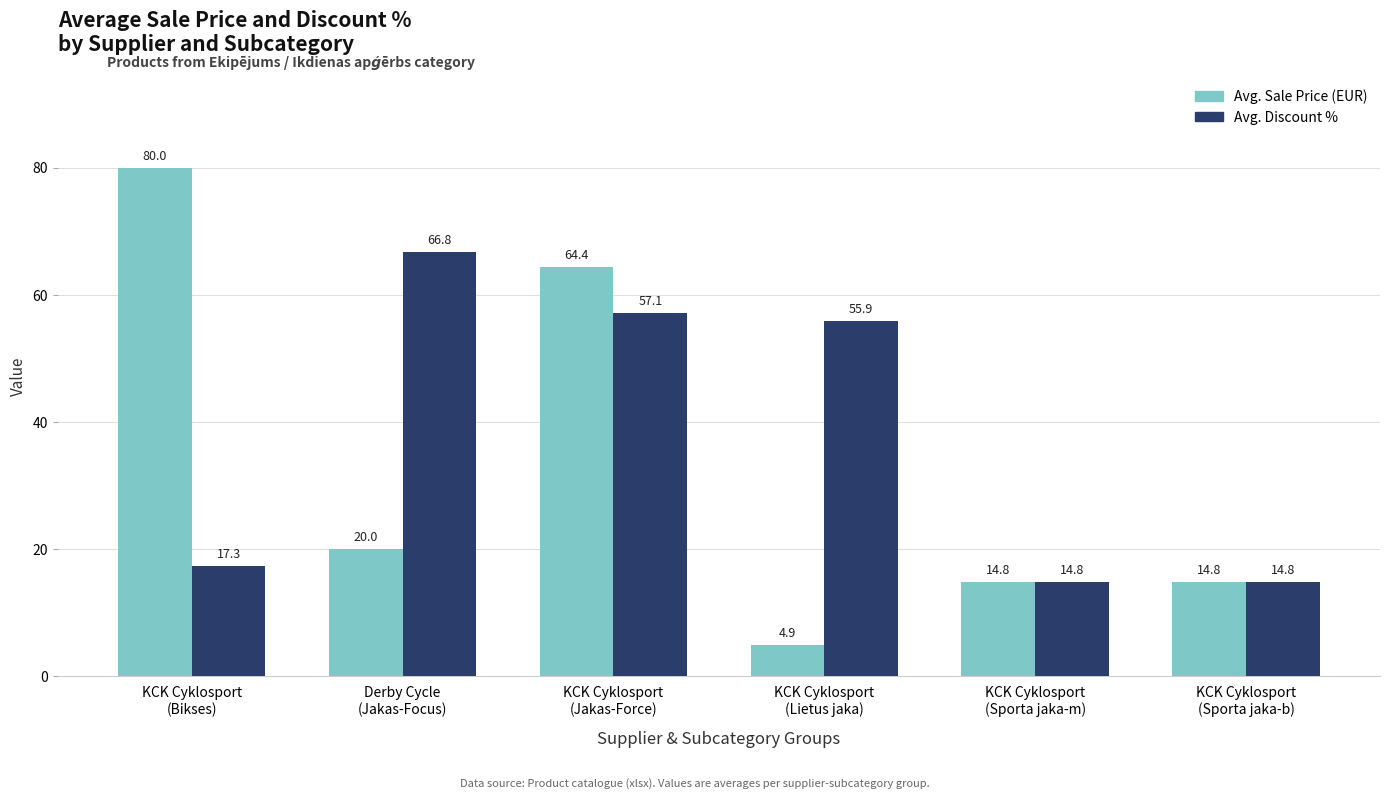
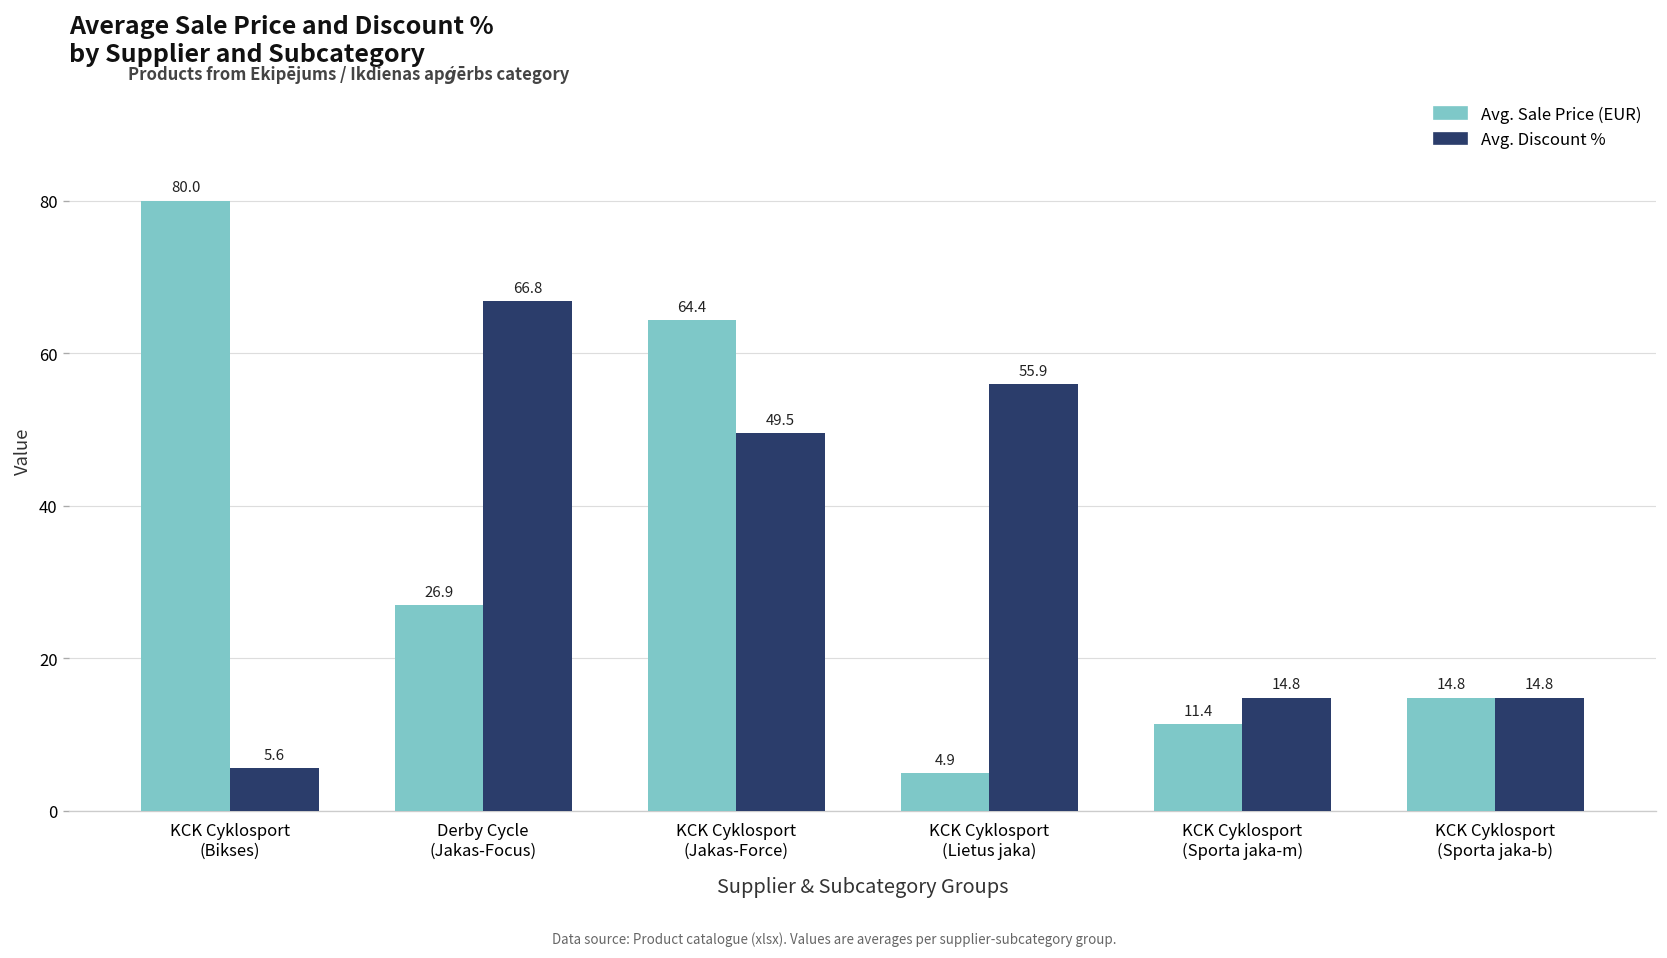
Avg. Discount %, KCK Cyklosport (Bikses): 17.3 -> 5.6
Avg. Sale Price (EUR), Derby Cycle (Jakas-Focus): 20.0 -> 26.9
Avg. Discount %, KCK Cyklosport (Jakas-Force): 57.1 -> 49.5
Avg. Sale Price (EUR), KCK Cyklosport (Sporta jaka-m): 14.8 -> 11.4
